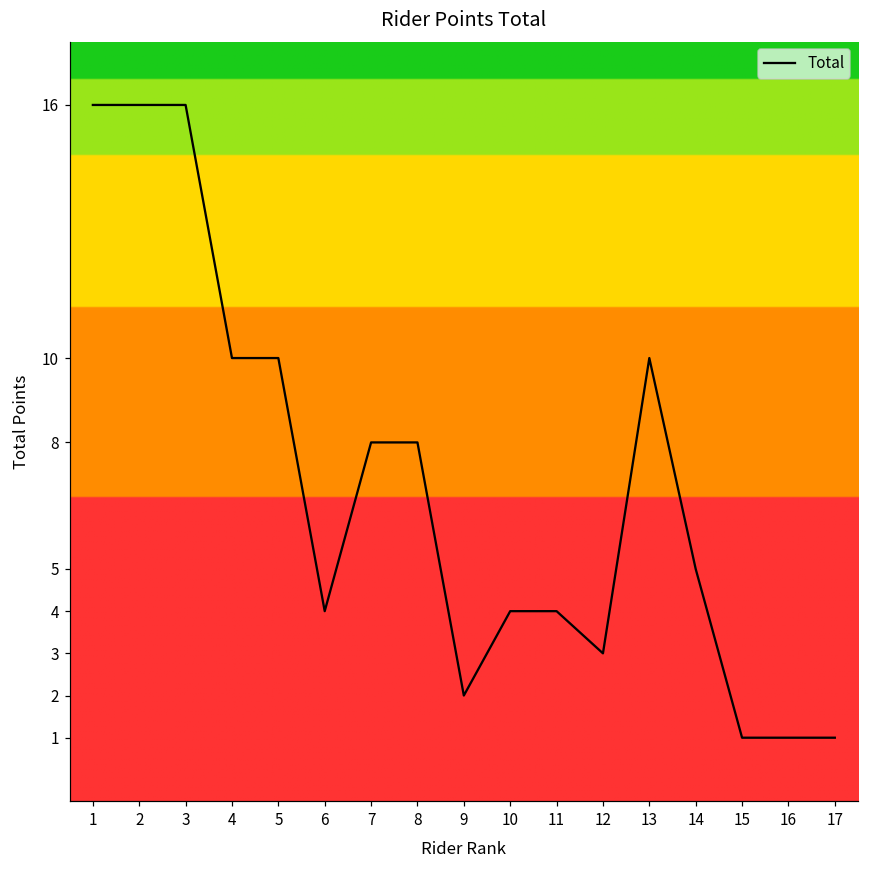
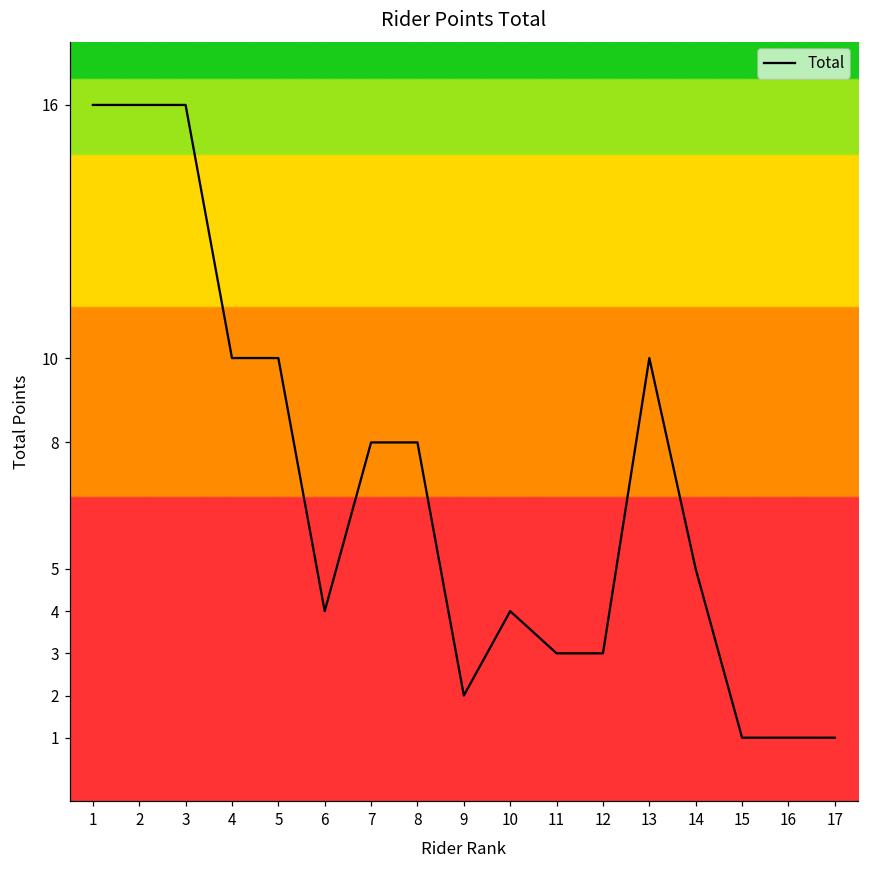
11: 4 -> 3
